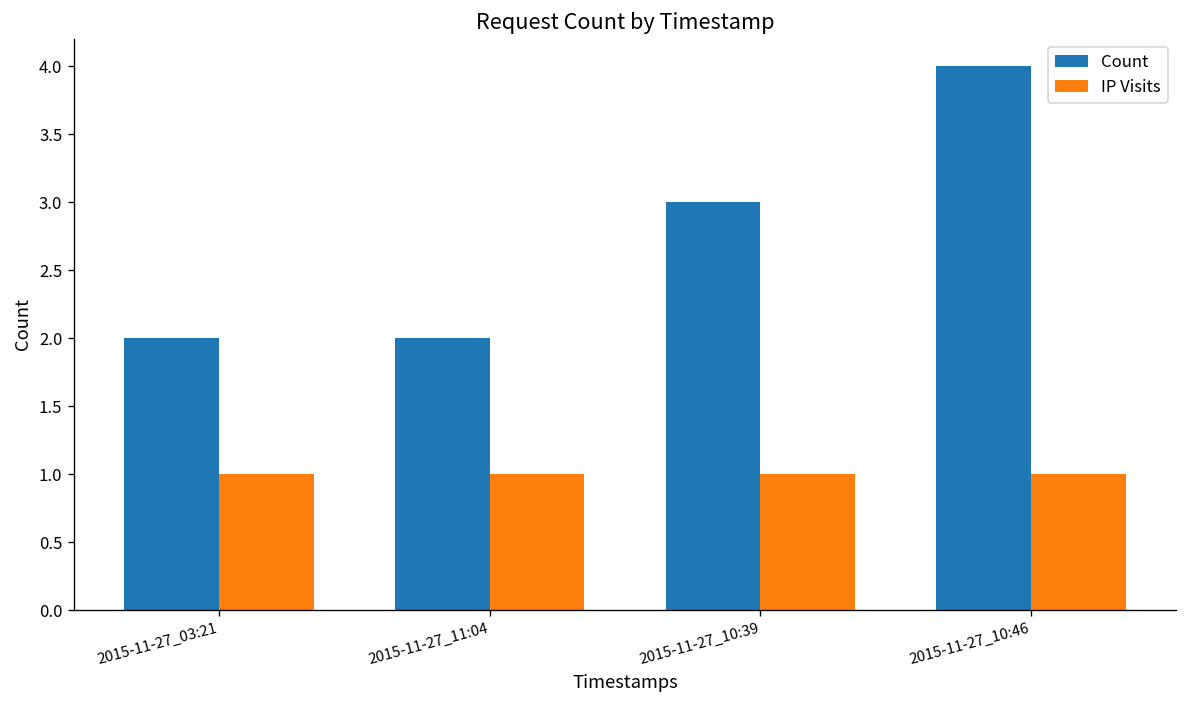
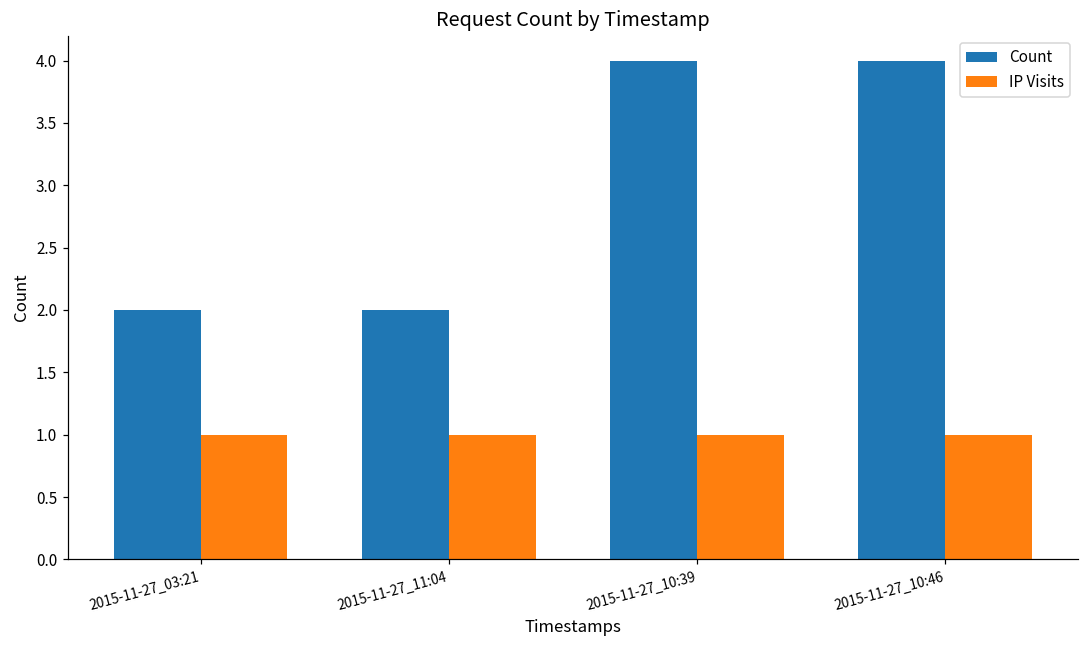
Count, 2015-11-27_10:39: 3 -> 4
